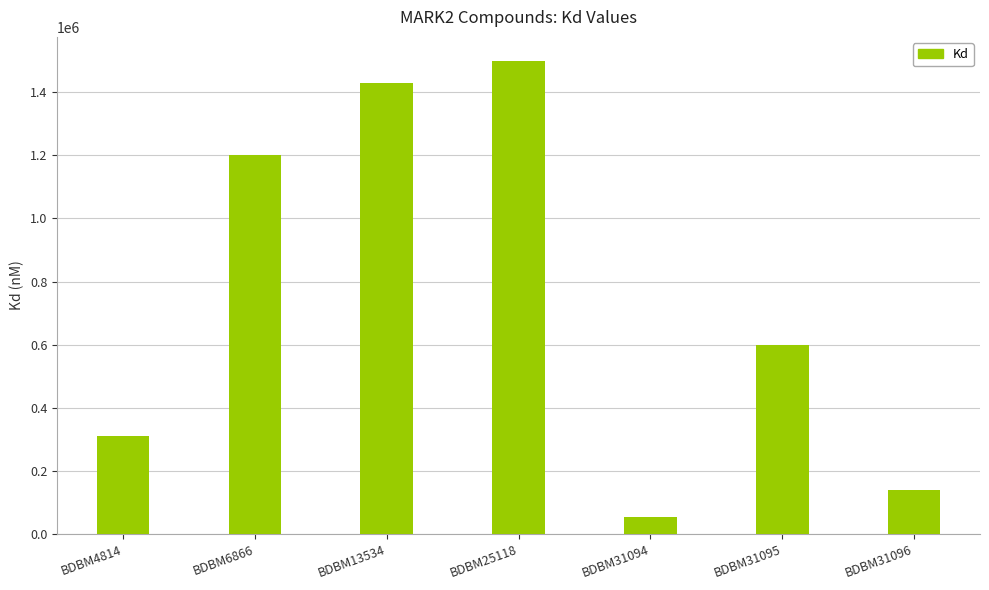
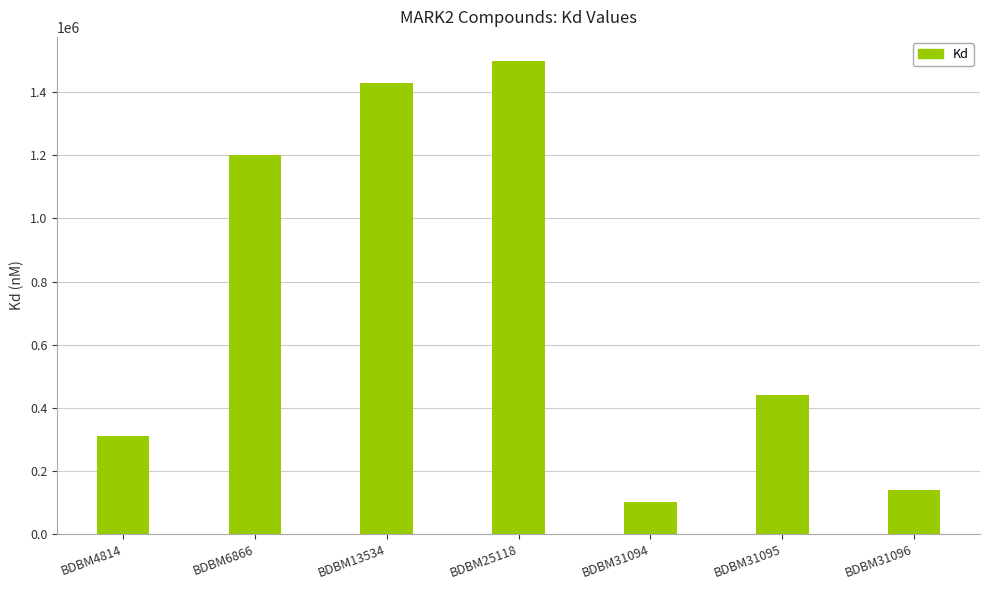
BDBM31094: 50000 -> 100000
BDBM31095: 600000 -> 440000
